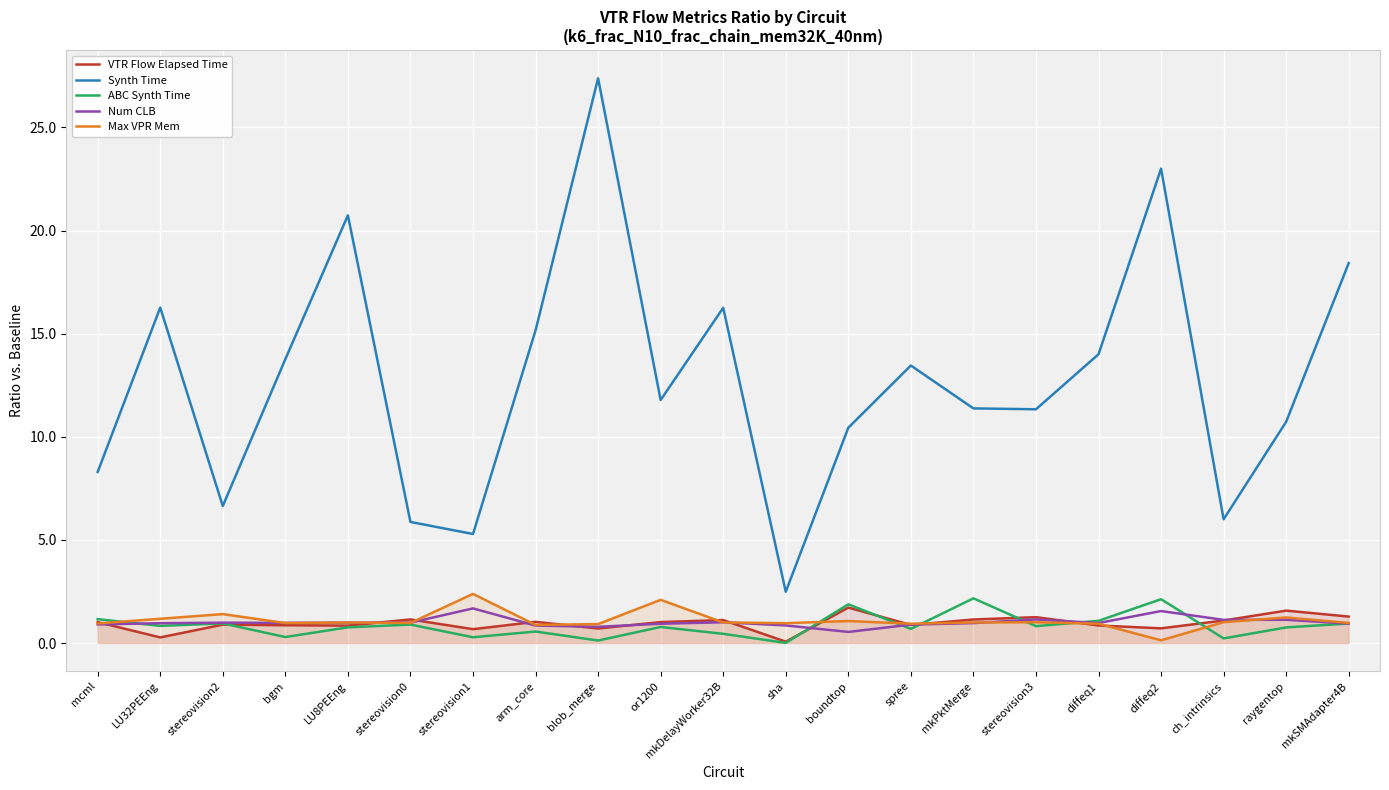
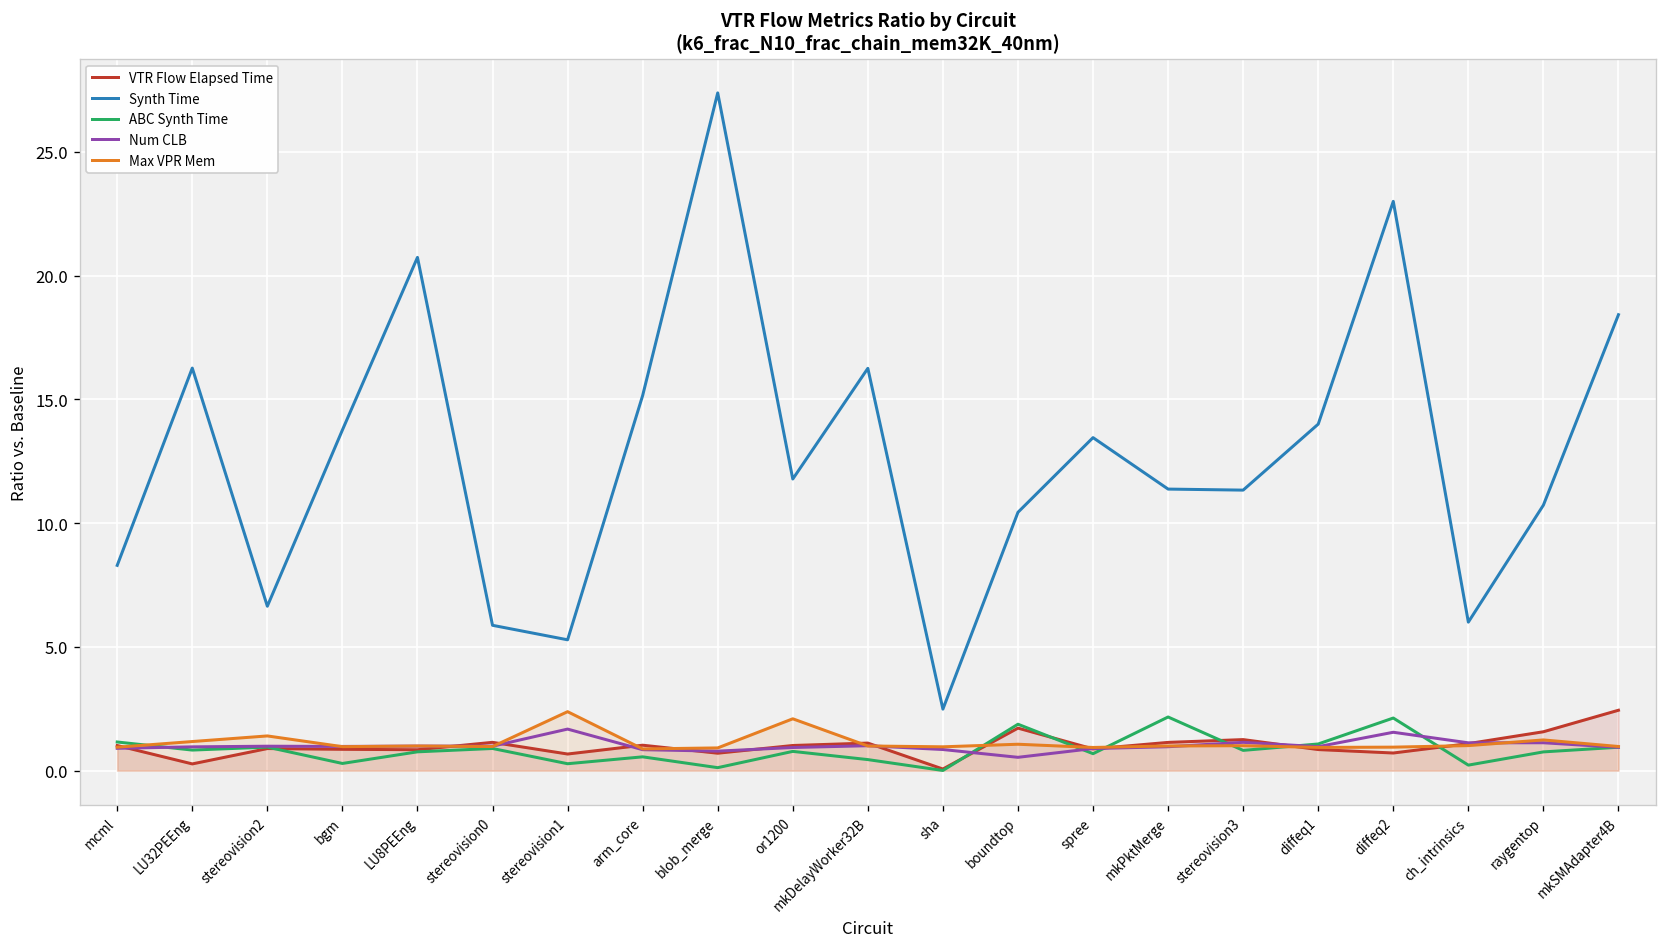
Max VPR Mem, diffeq2: 0.1 -> 0.9
VTR Flow Elapsed Time, mkSMAdapter4B: 1.3 -> 2.4
